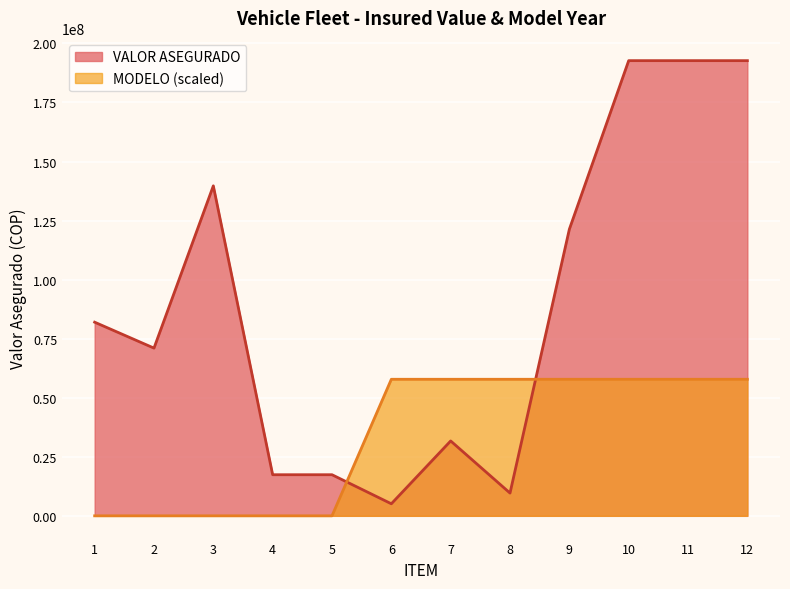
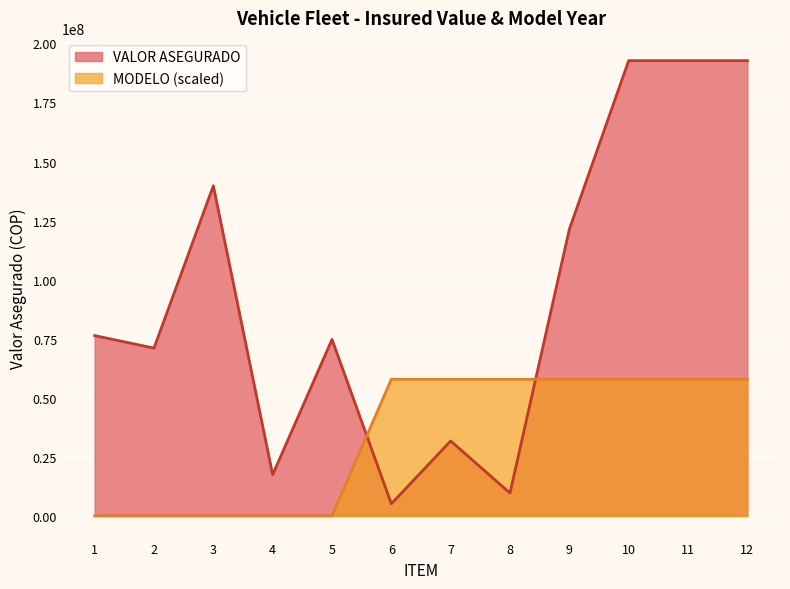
VALOR ASEGURADO, 1: 82000000 -> 76000000
VALOR ASEGURADO, 5: 17000000 -> 75000000
